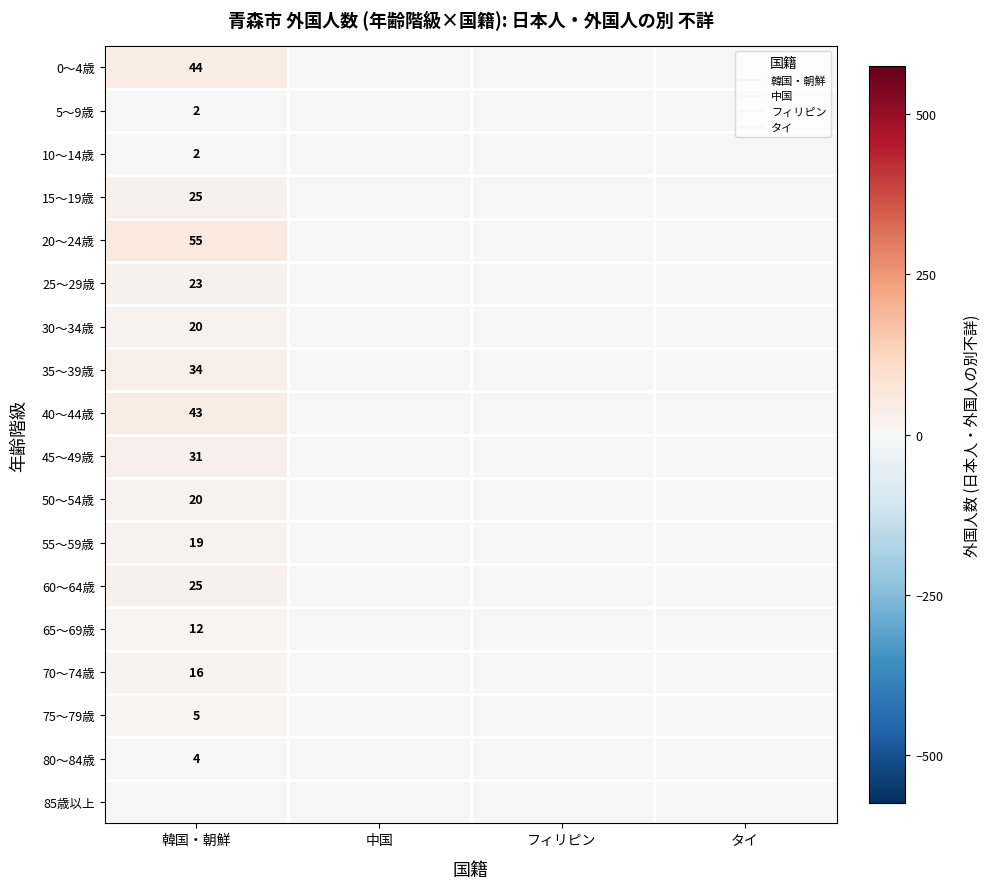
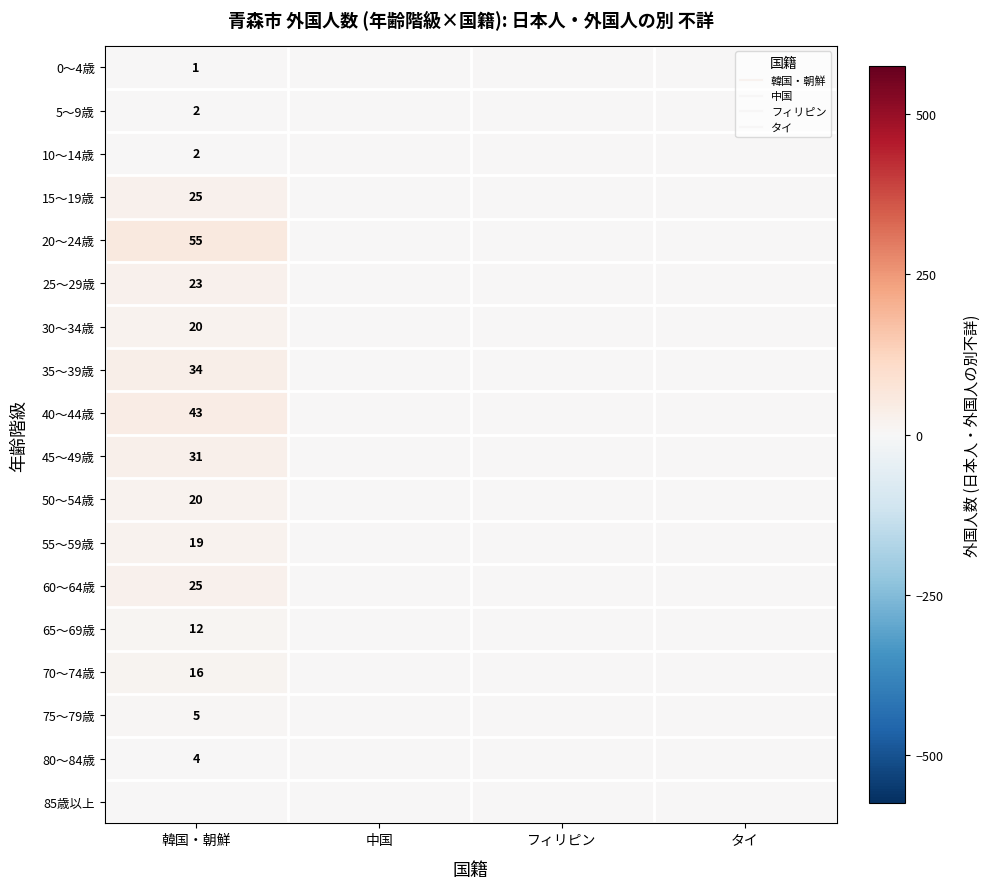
0～4歳, 韓国・朝鮮: 44 -> 1
